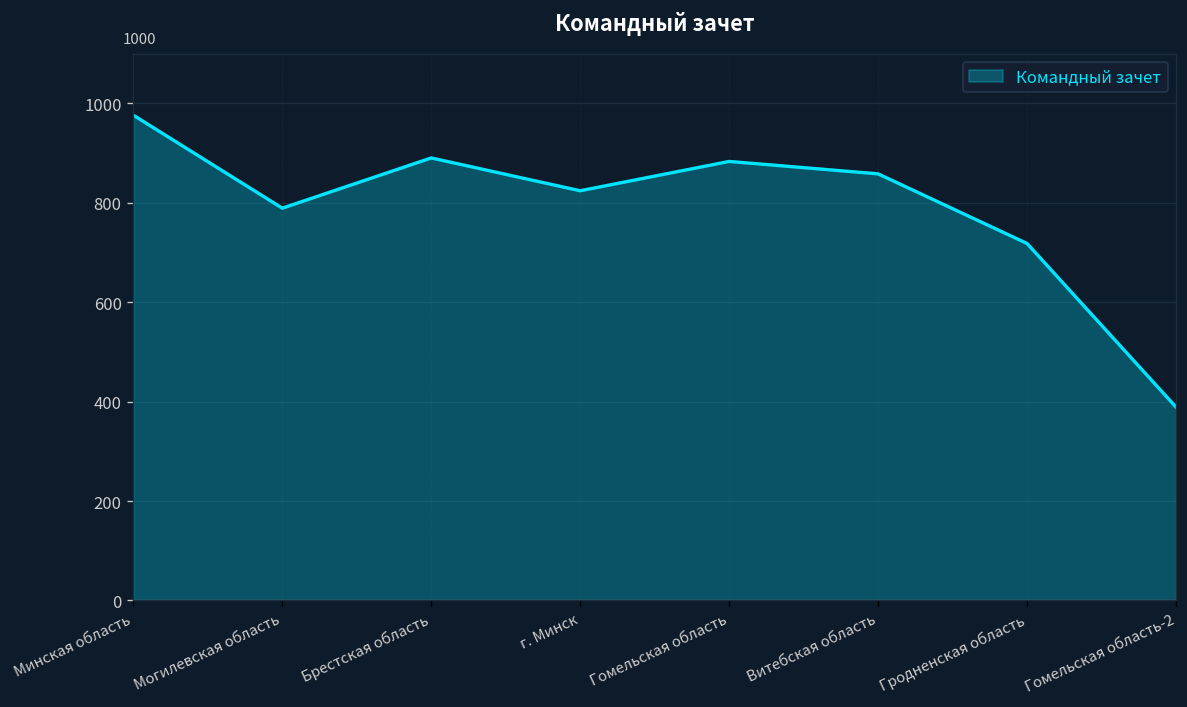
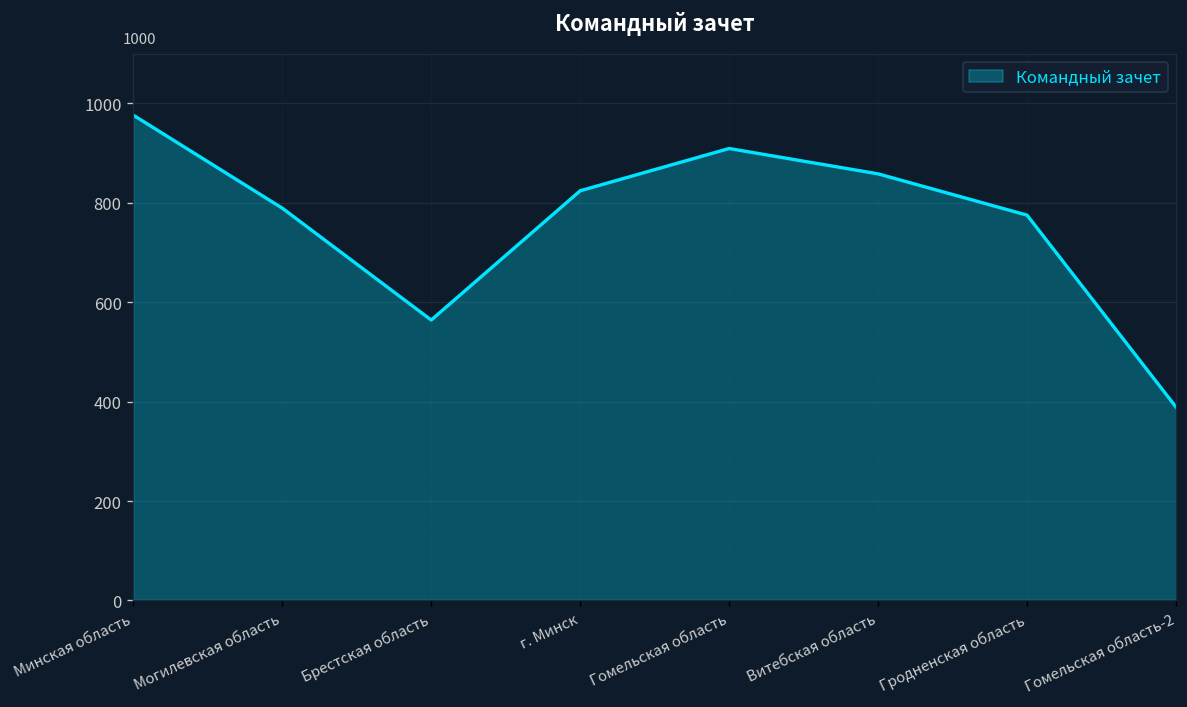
Брестская область: 890 -> 560
Гомельская область: 880 -> 910
Гродненская область: 720 -> 780
